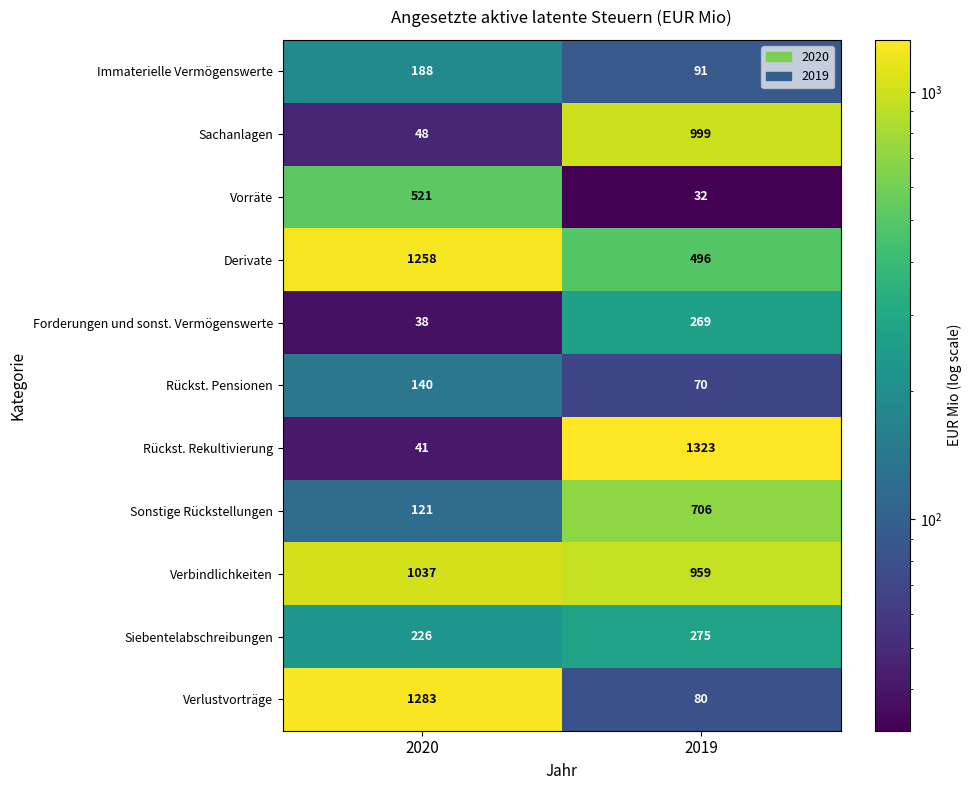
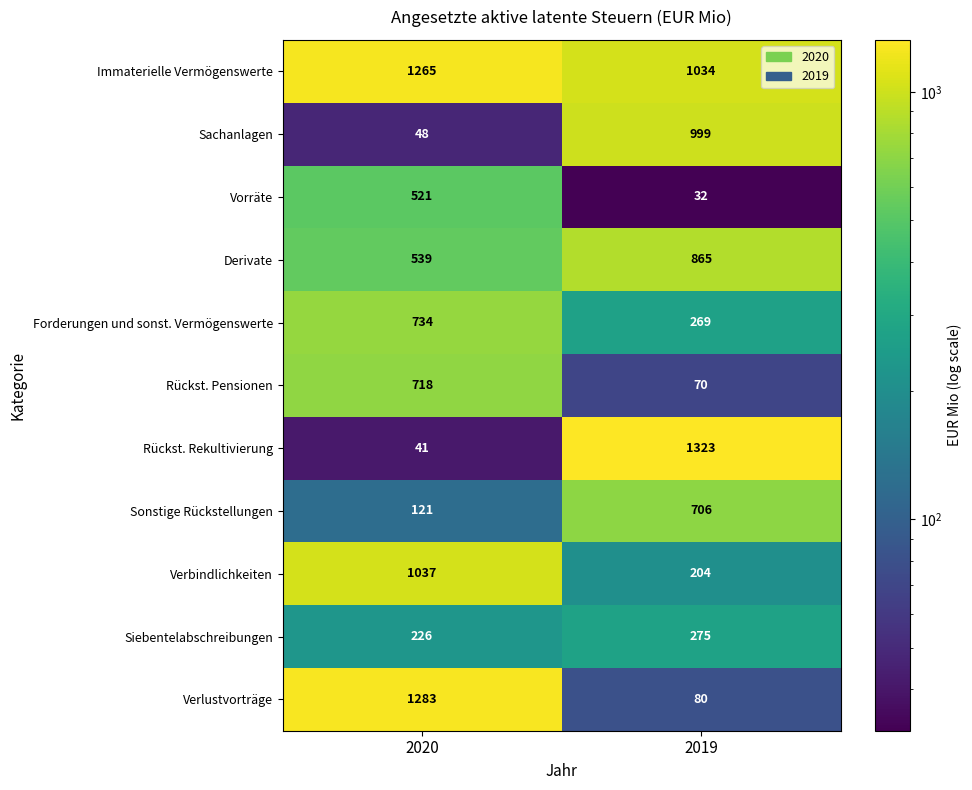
Immaterielle Vermögenswerte, 2020: 188 -> 1265
Immaterielle Vermögenswerte, 2019: 91 -> 1034
Derivate, 2020: 1258 -> 539
Derivate, 2019: 496 -> 865
Forderungen und sonst. Vermögenswerte, 2020: 38 -> 734
Rückst. Pensionen, 2020: 140 -> 718
Verbindlichkeiten, 2019: 959 -> 204
